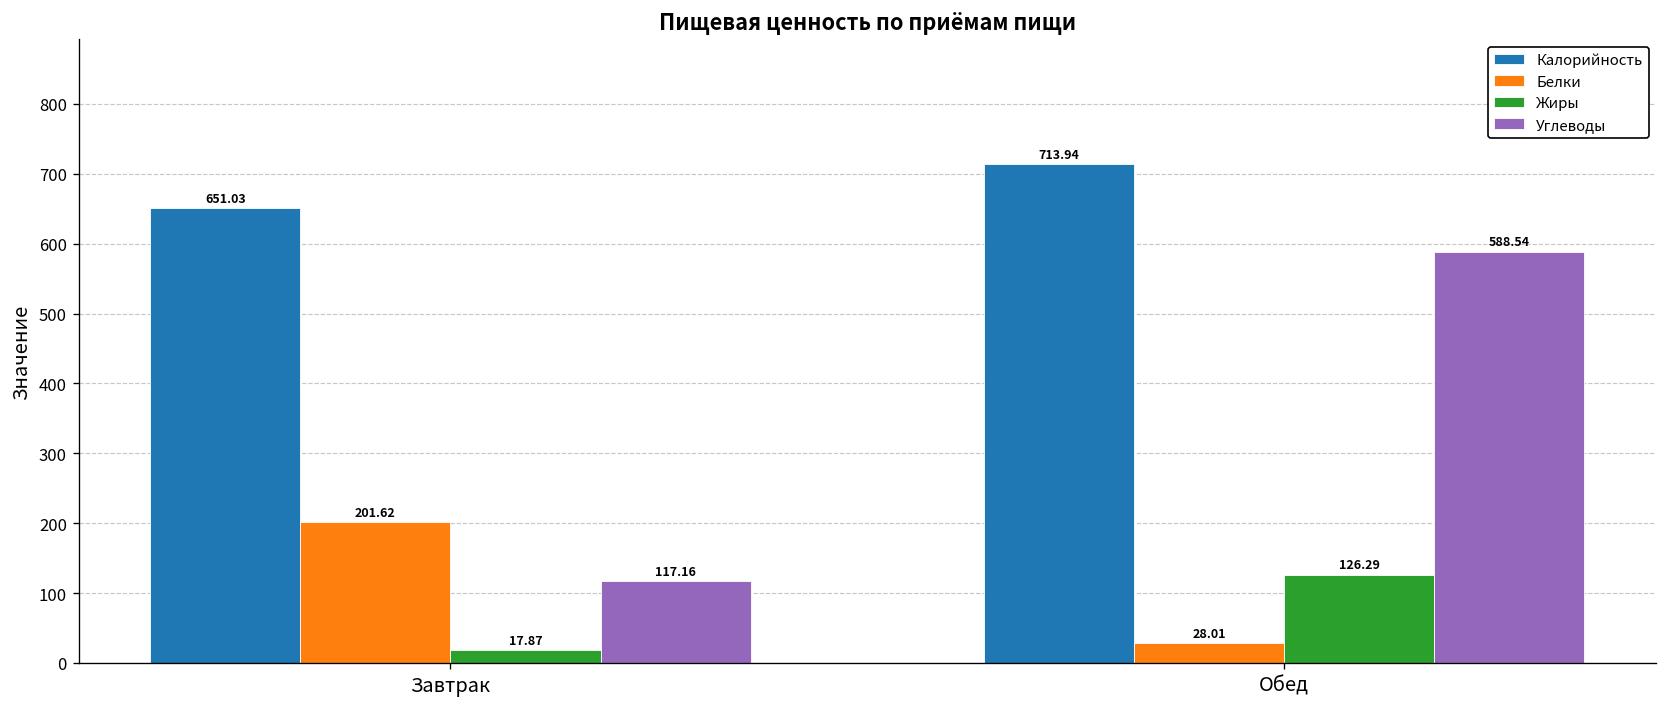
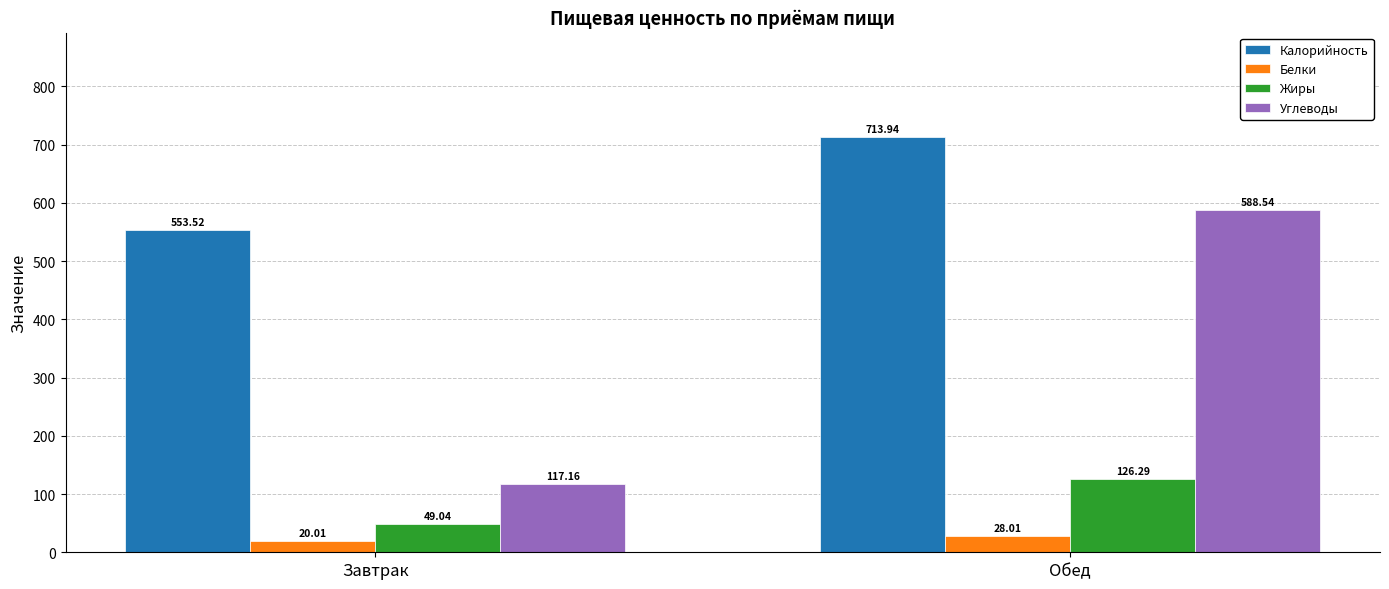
Калорийность, Завтрак: 651.03 -> 553.52
Белки, Завтрак: 201.62 -> 20.01
Жиры, Завтрак: 17.87 -> 49.04
